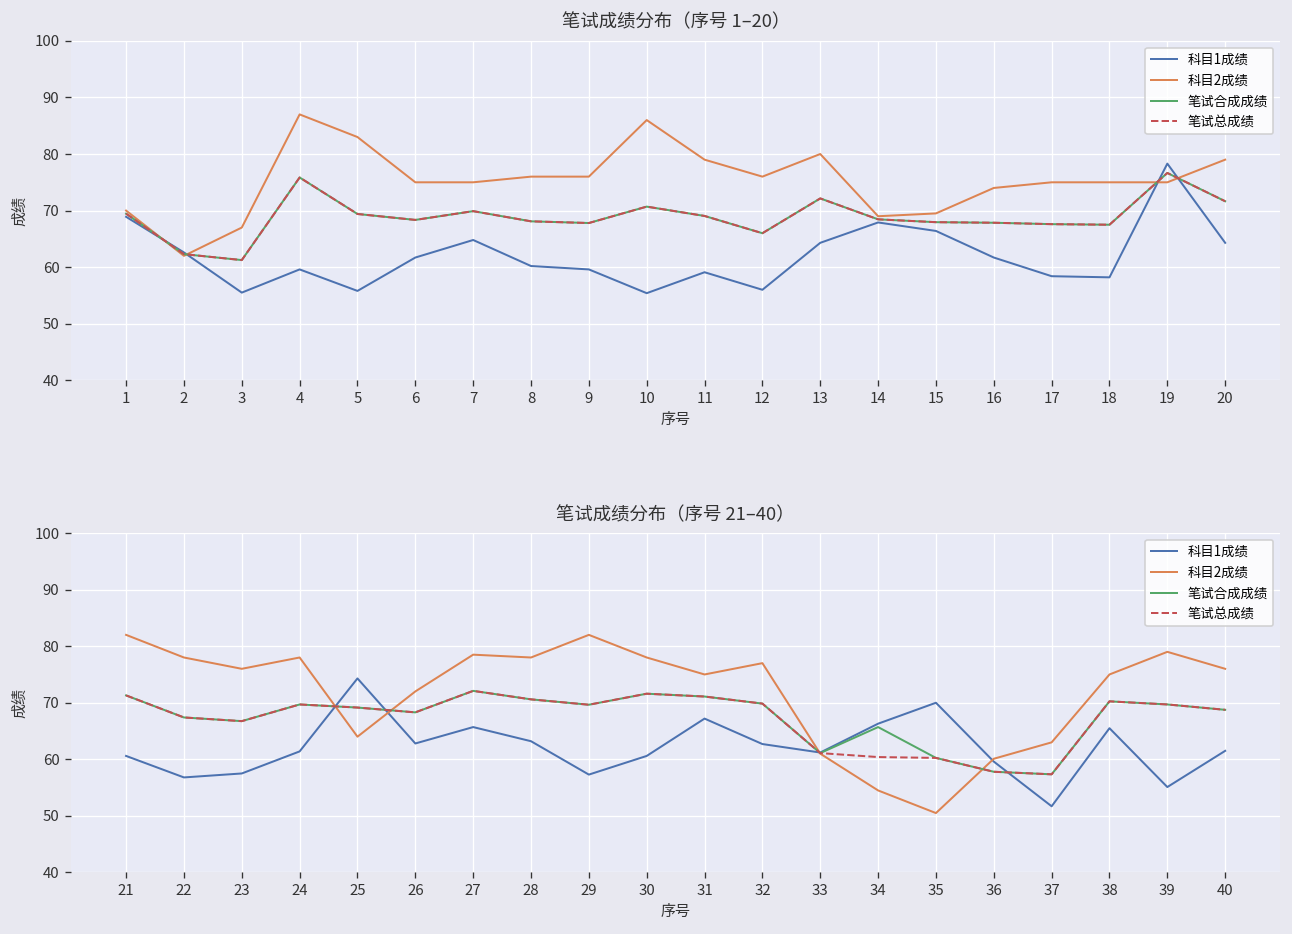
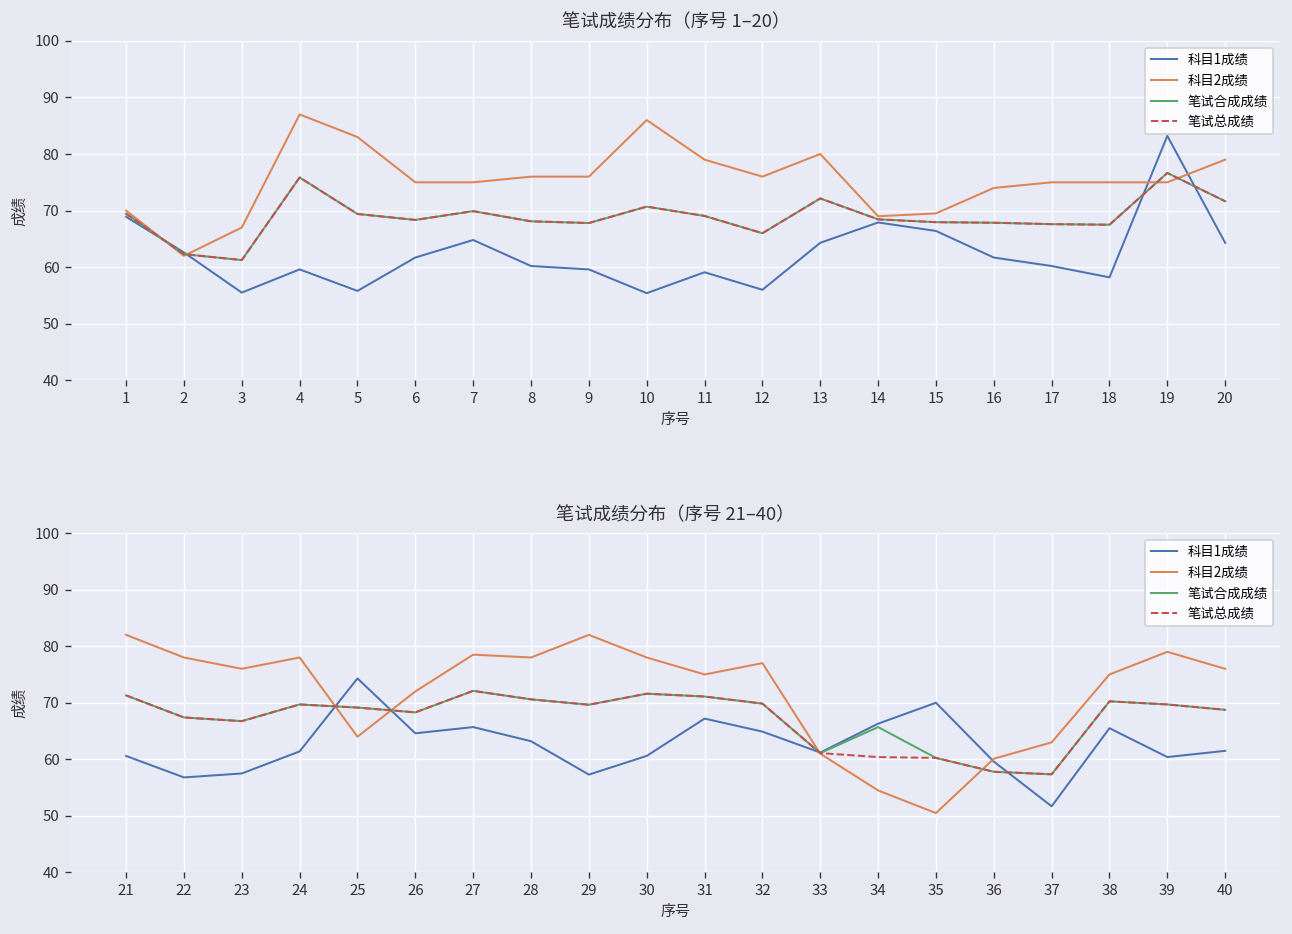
笔试成绩分布（序号 1–20）, 科目1成绩, 17: 58 -> 60
笔试成绩分布（序号 1–20）, 科目1成绩, 19: 78 -> 83
笔试成绩分布（序号 21–40）, 科目1成绩, 26: 63 -> 65
笔试成绩分布（序号 21–40）, 科目1成绩, 32: 63 -> 65
笔试成绩分布（序号 21–40）, 科目1成绩, 39: 55 -> 60
